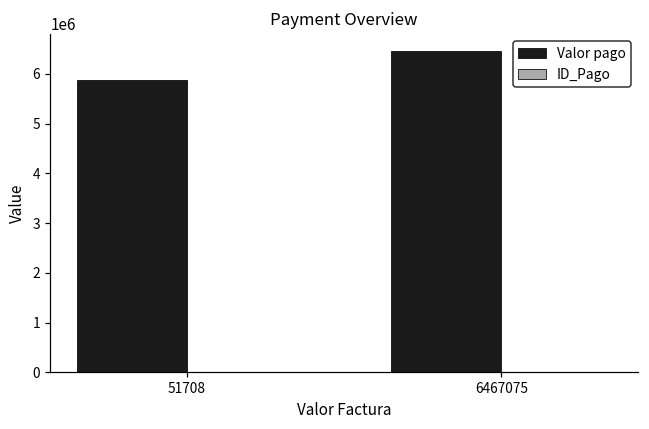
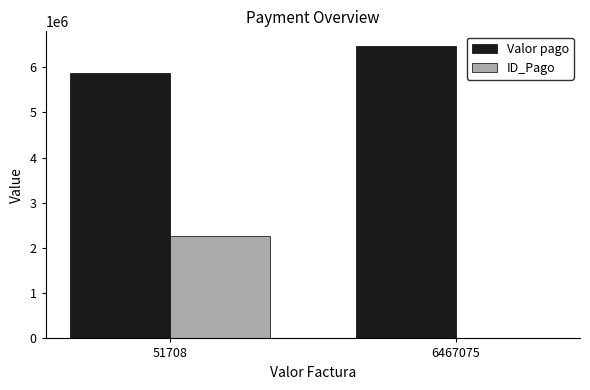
ID_Pago, 51708: 0 -> 2300000
